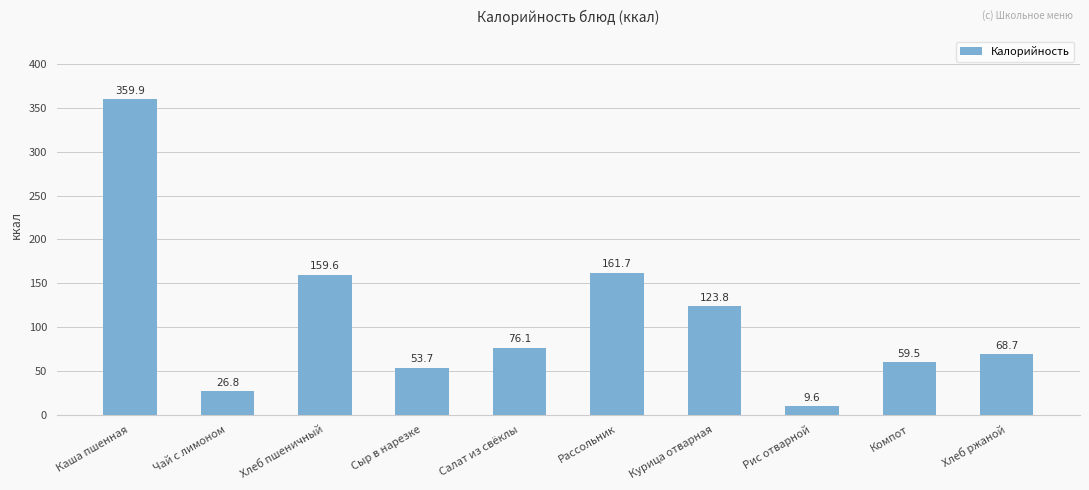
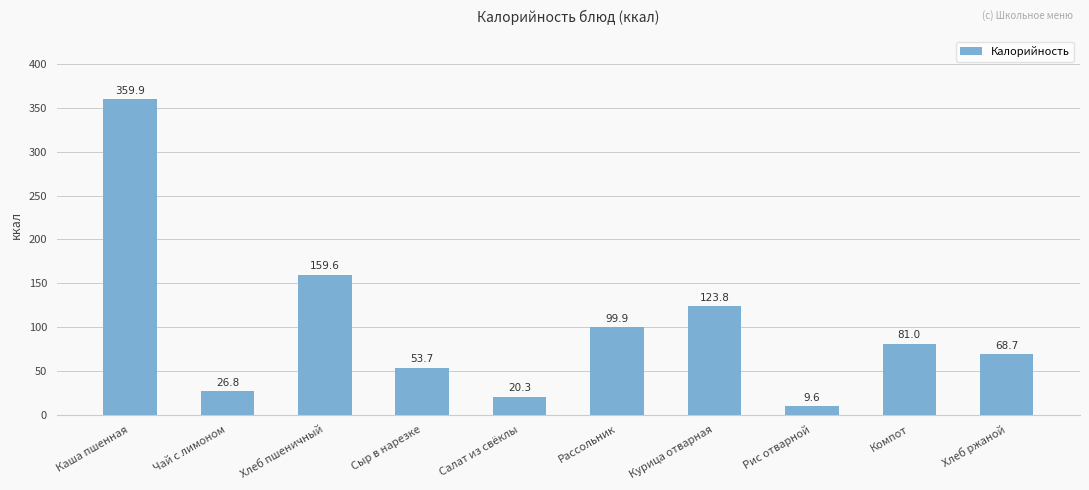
Салат из свёклы: 76.1 -> 20.3
Рассольник: 161.7 -> 99.9
Компот: 59.5 -> 81.0
